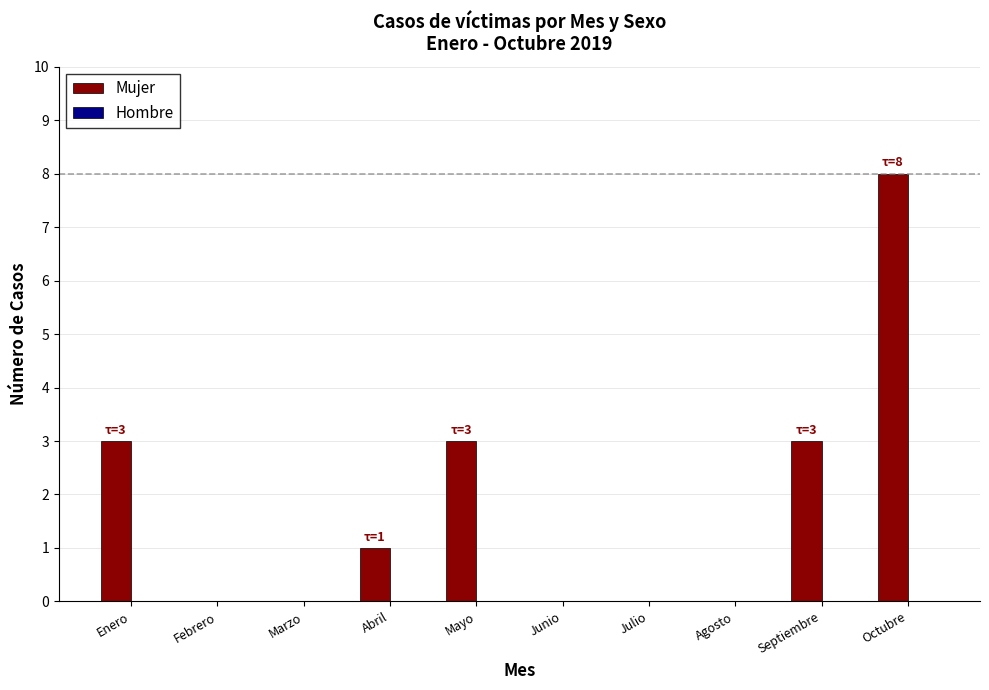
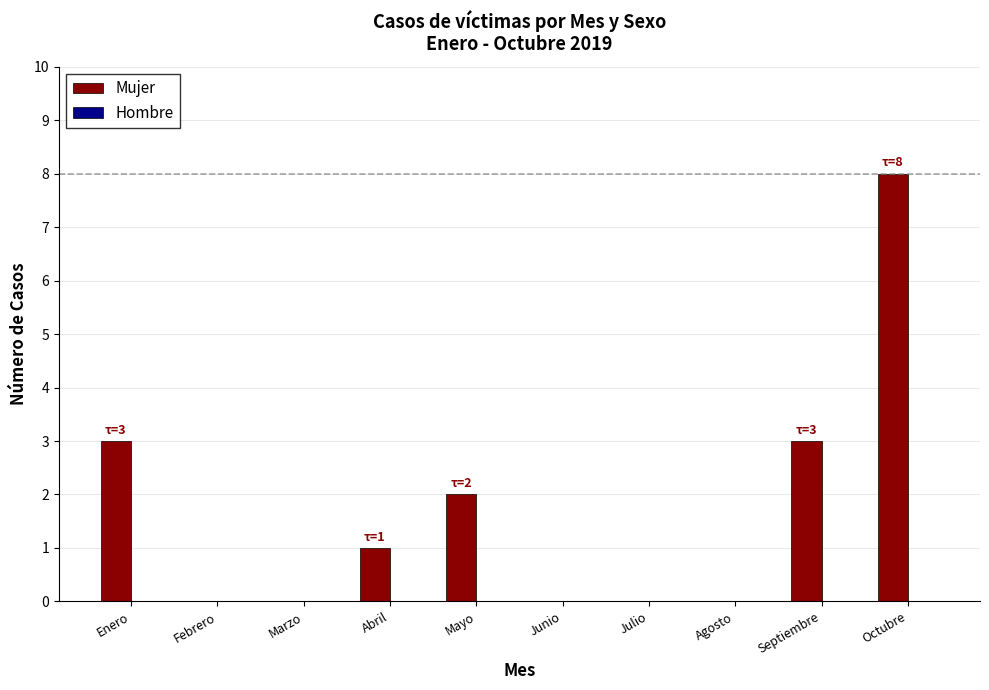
Mujer, Mayo: 3 -> 2
